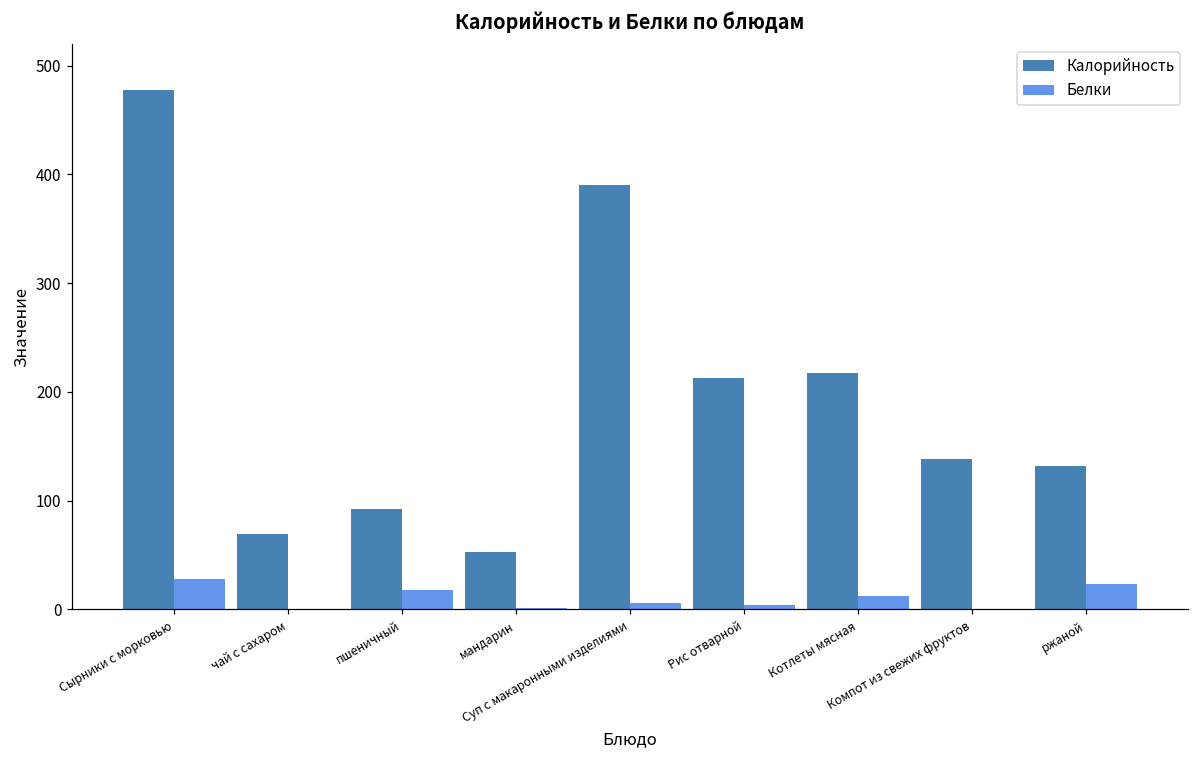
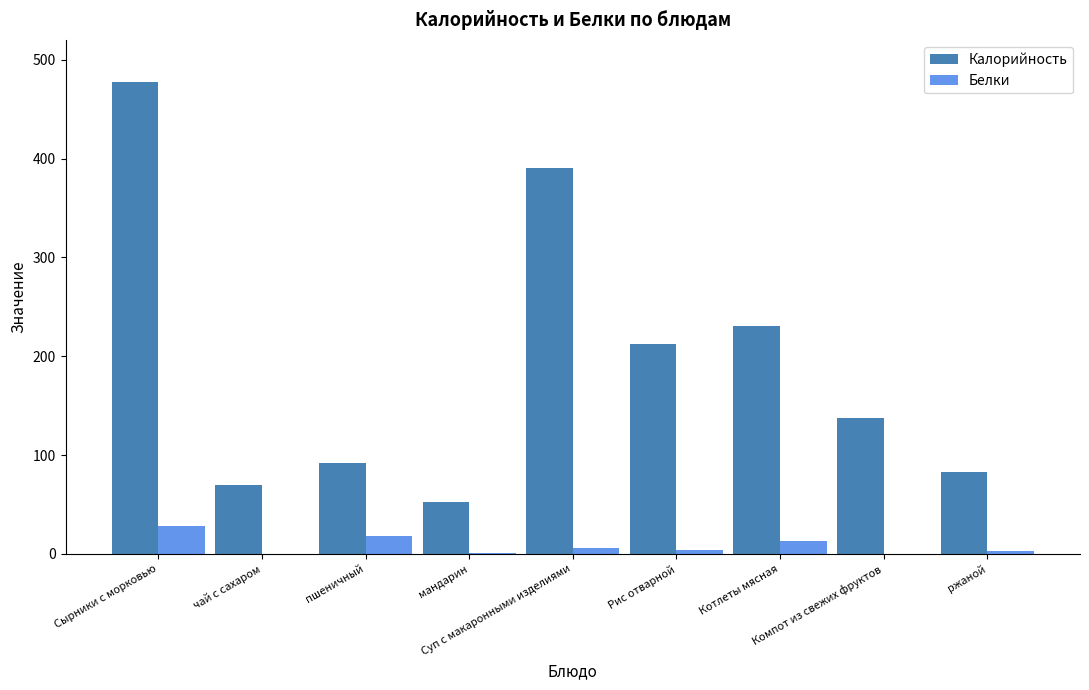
Калорийность, Котлеты мясная: 220 -> 230
Калорийность, ржаной: 130 -> 80
Белки, ржаной: 20 -> 0
